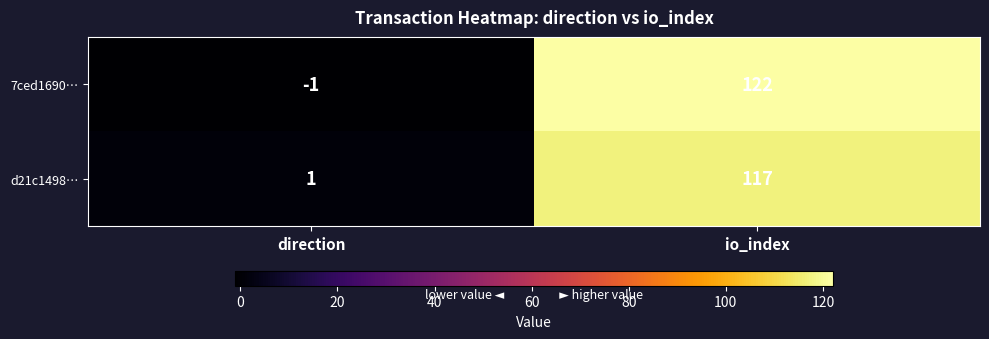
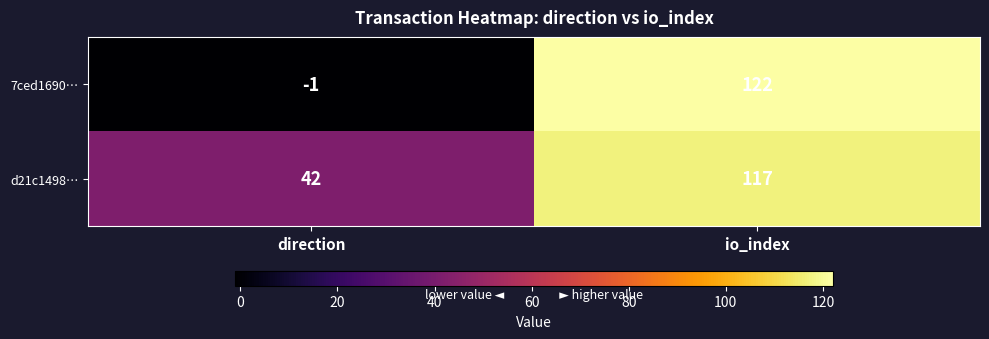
d21c1498…, direction: 1 -> 42
